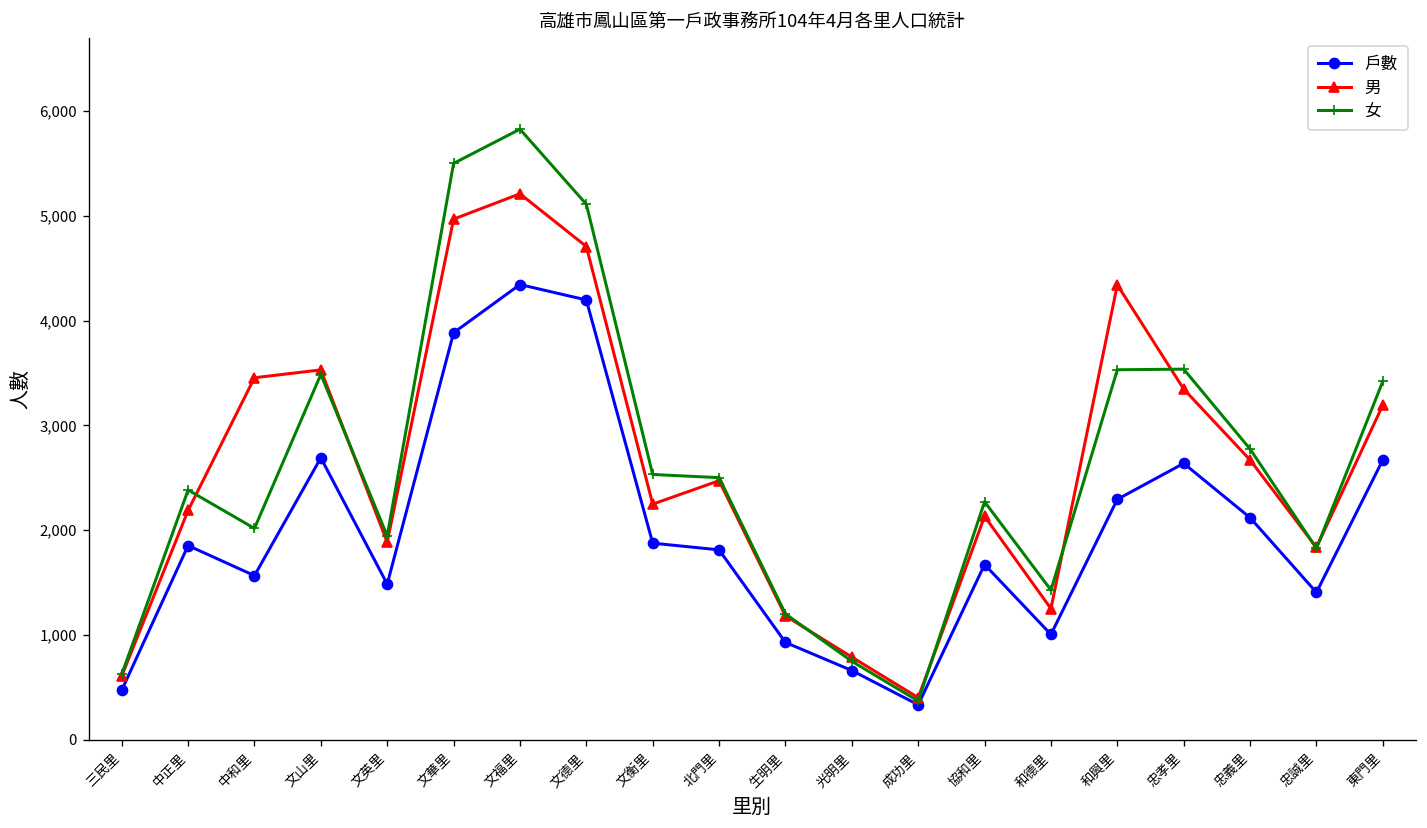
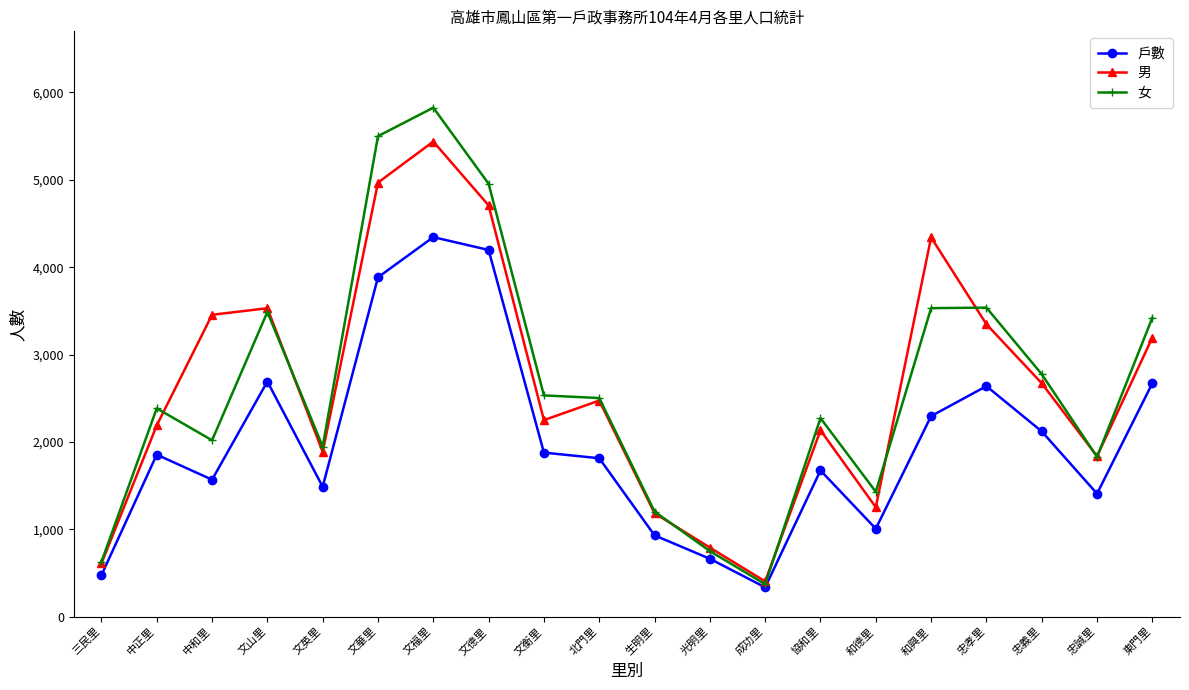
男, 文福里: 5,200 -> 5,400
女, 文德里: 5,100 -> 5,000
